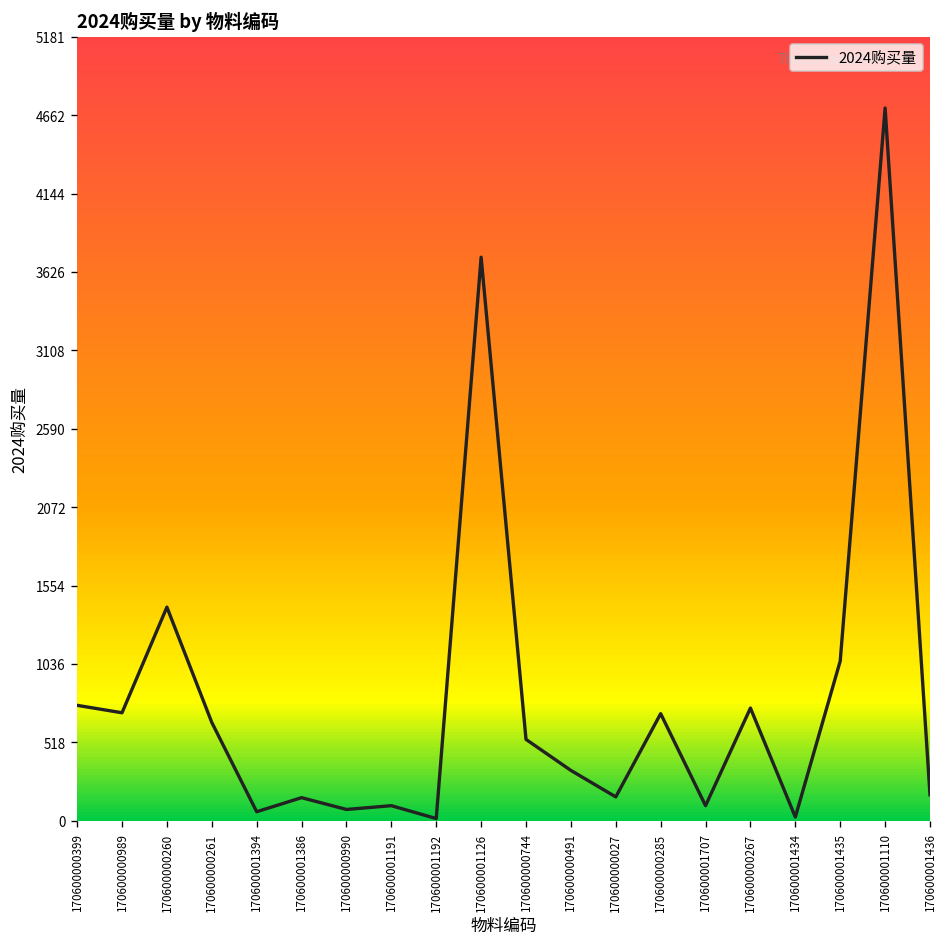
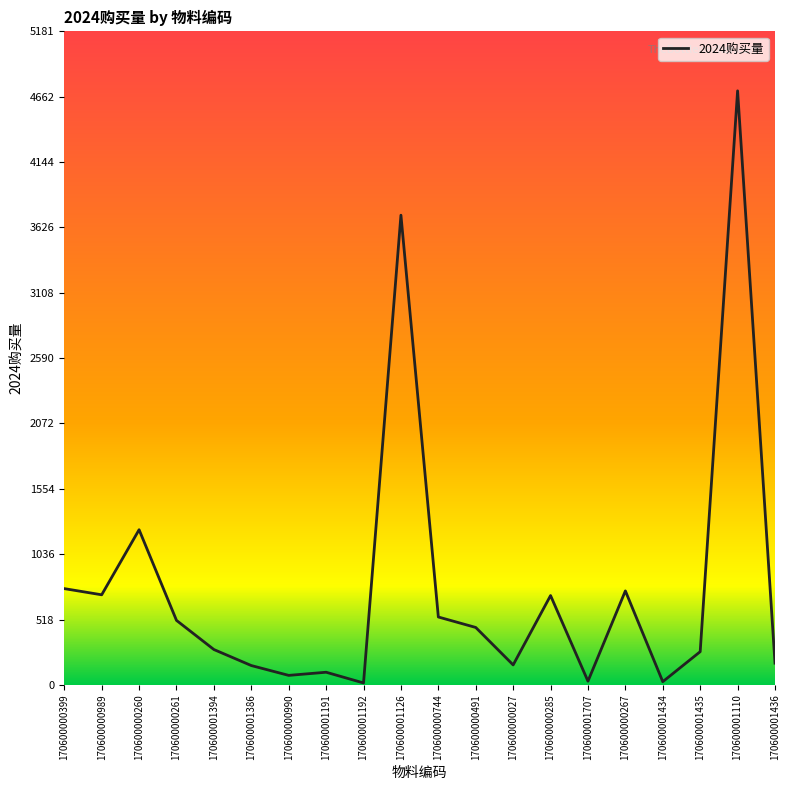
170600000260: 1410 -> 1230
170600000261: 650 -> 510
170600001394: 60 -> 280
170600000491: 330 -> 460
170600001707: 100 -> 30
170600001435: 1060 -> 260
